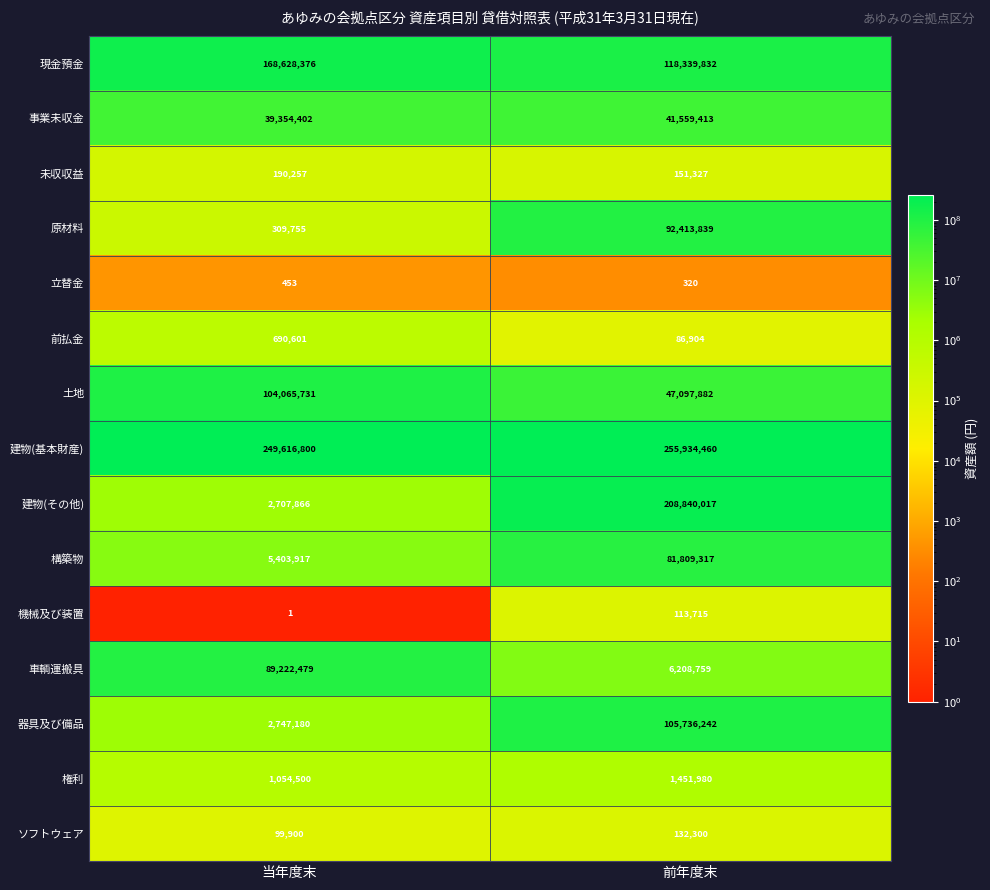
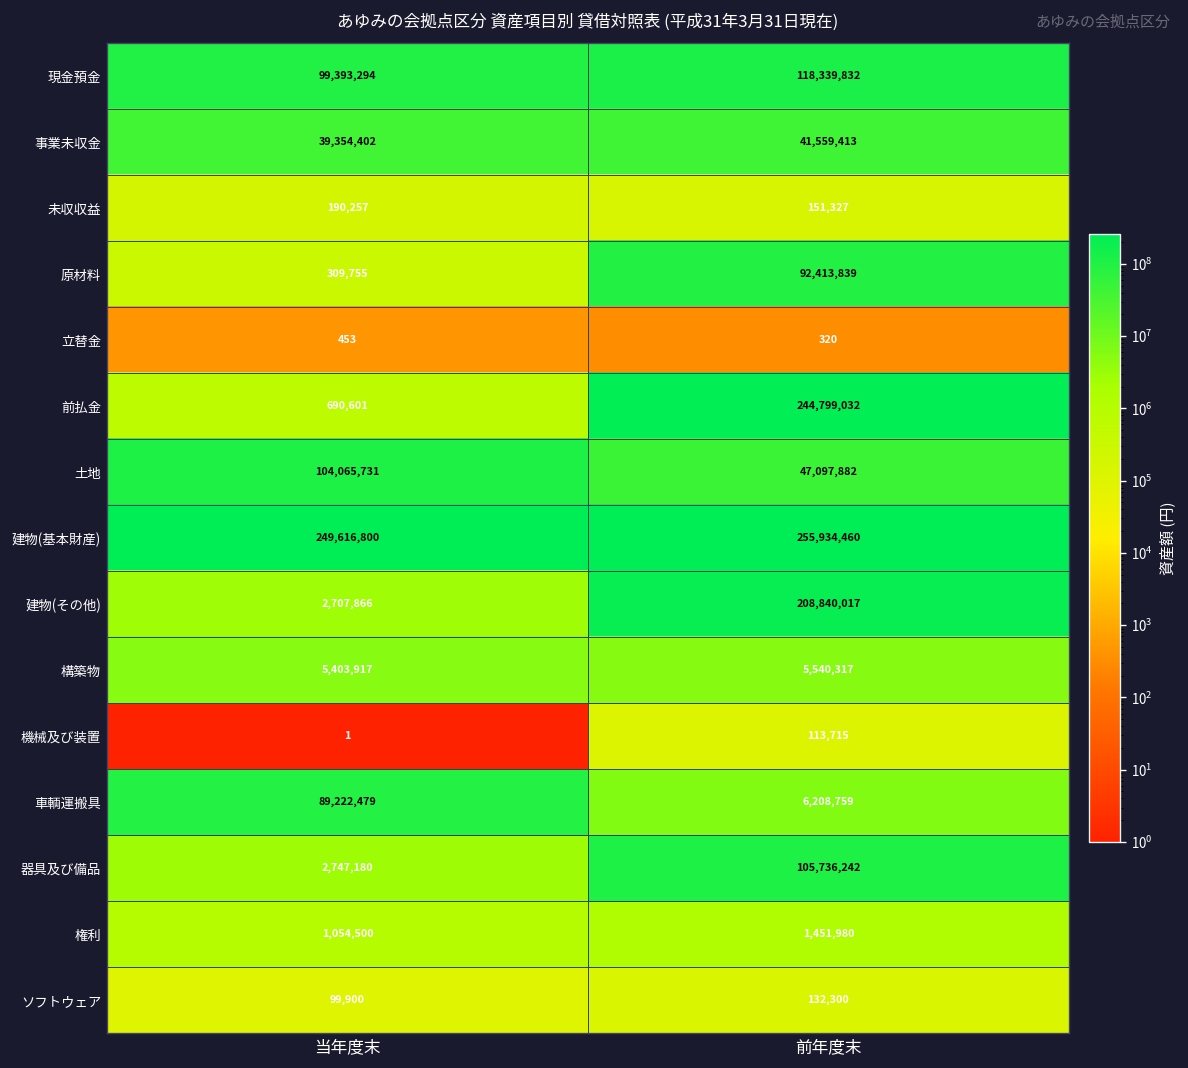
現金預金, 当年度末: 168,628,376 -> 99,393,294
前払金, 前年度末: 86,904 -> 244,799,032
構築物, 前年度末: 81,809,317 -> 5,540,317
